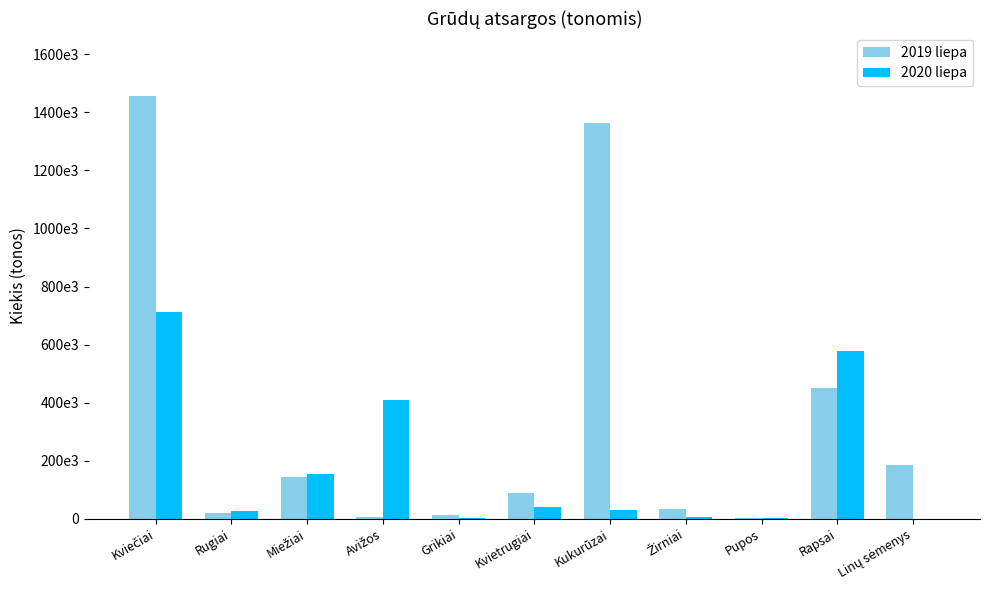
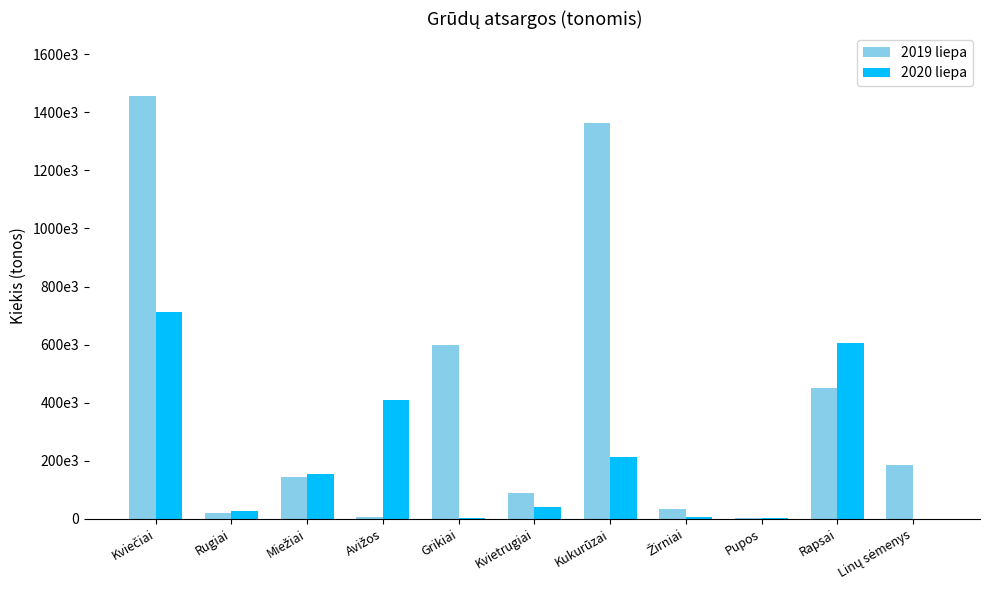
2019 liepa, Grikiai: 10000 -> 600000
2020 liepa, Kukurūzai: 30000 -> 210000
2020 liepa, Rapsai: 580000 -> 610000
